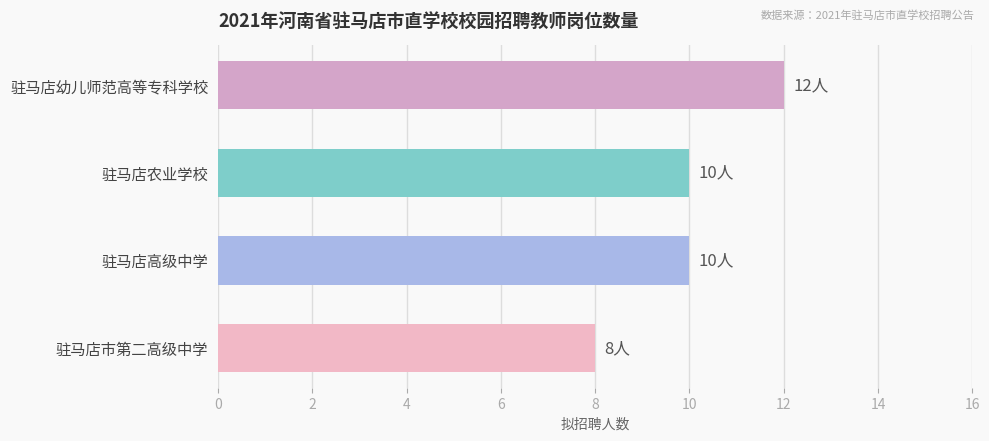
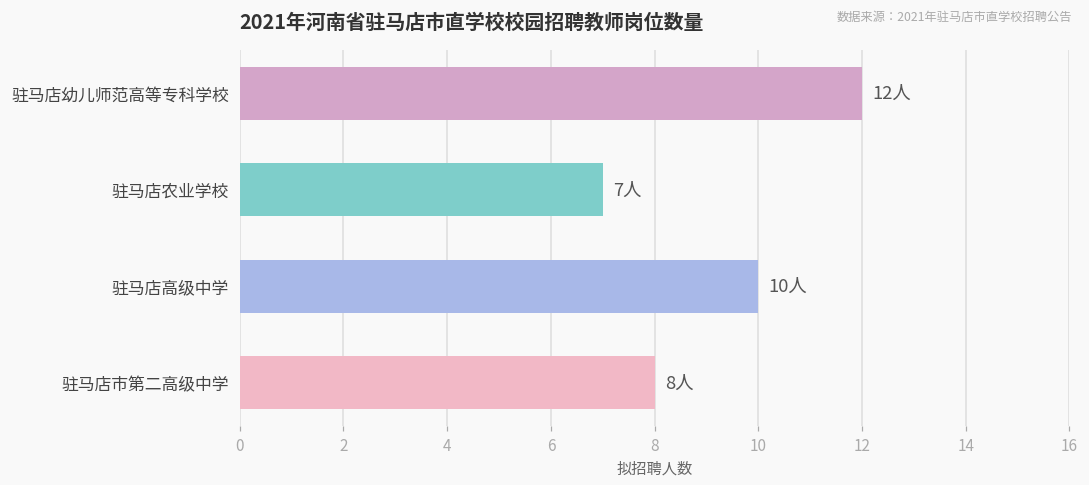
驻马店农业学校: 10人 -> 7人
